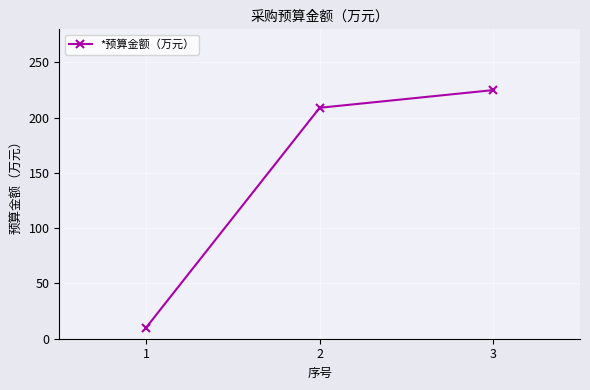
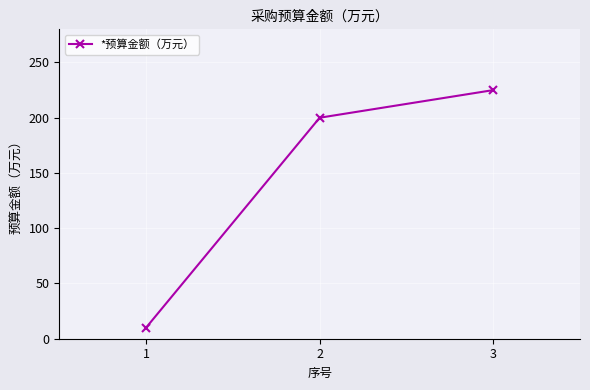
2: 209 -> 200
